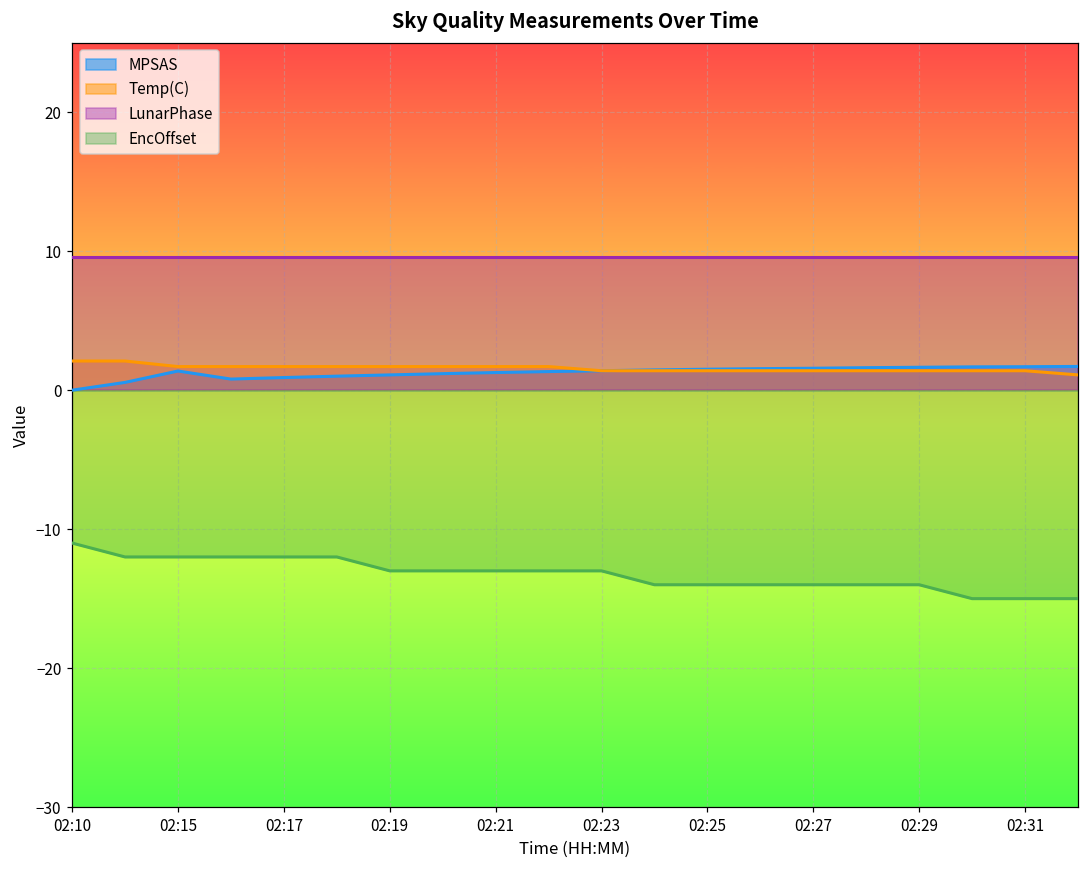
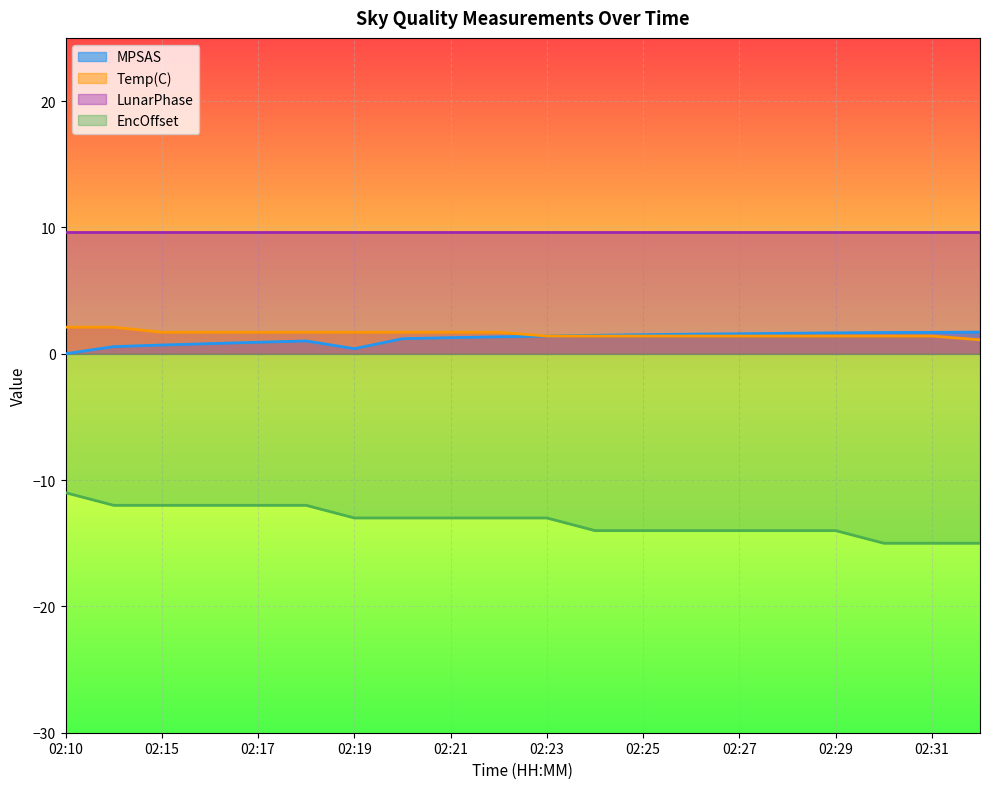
MPSAS, 02:15: 1.4 -> 0.7
MPSAS, 02:19: 1.1 -> 0.4
